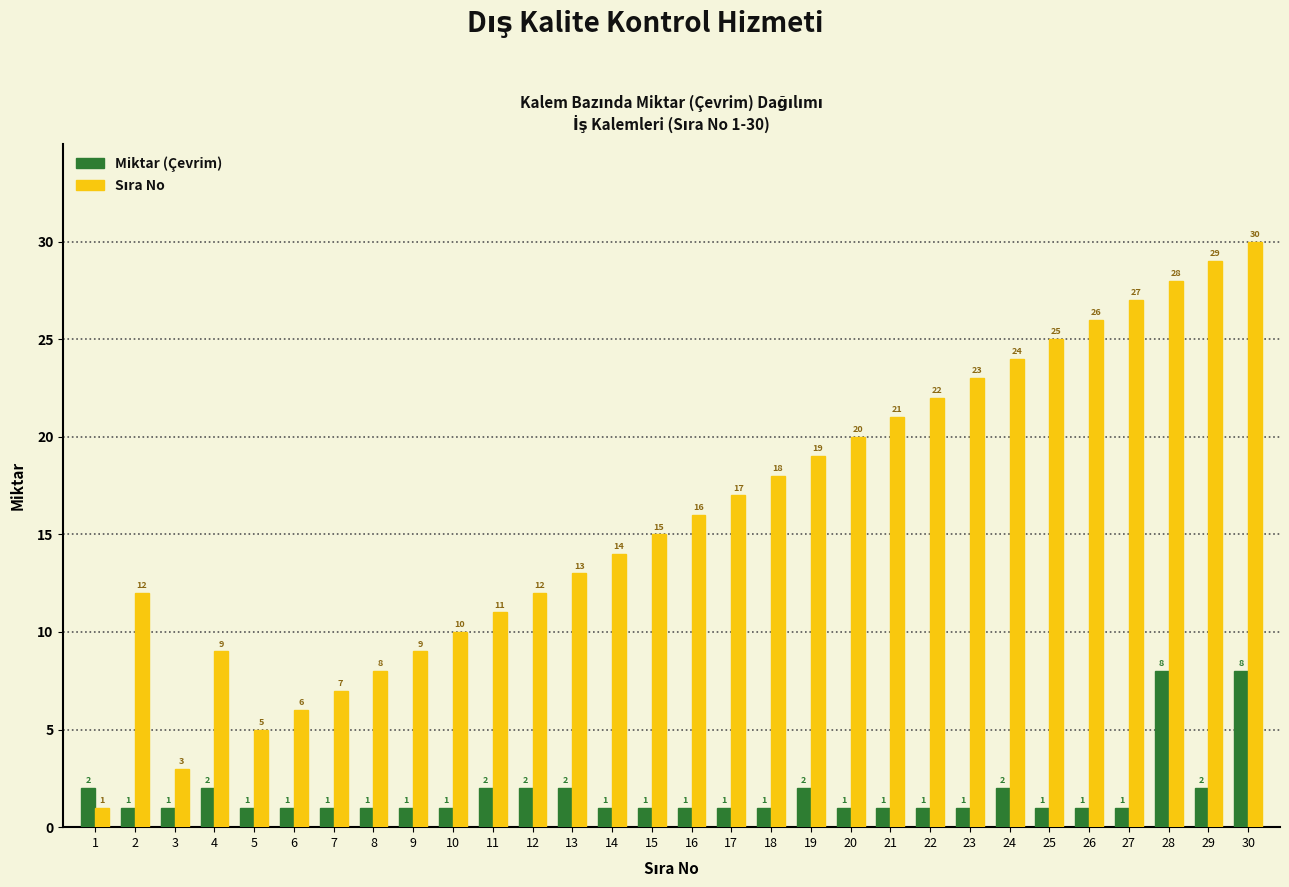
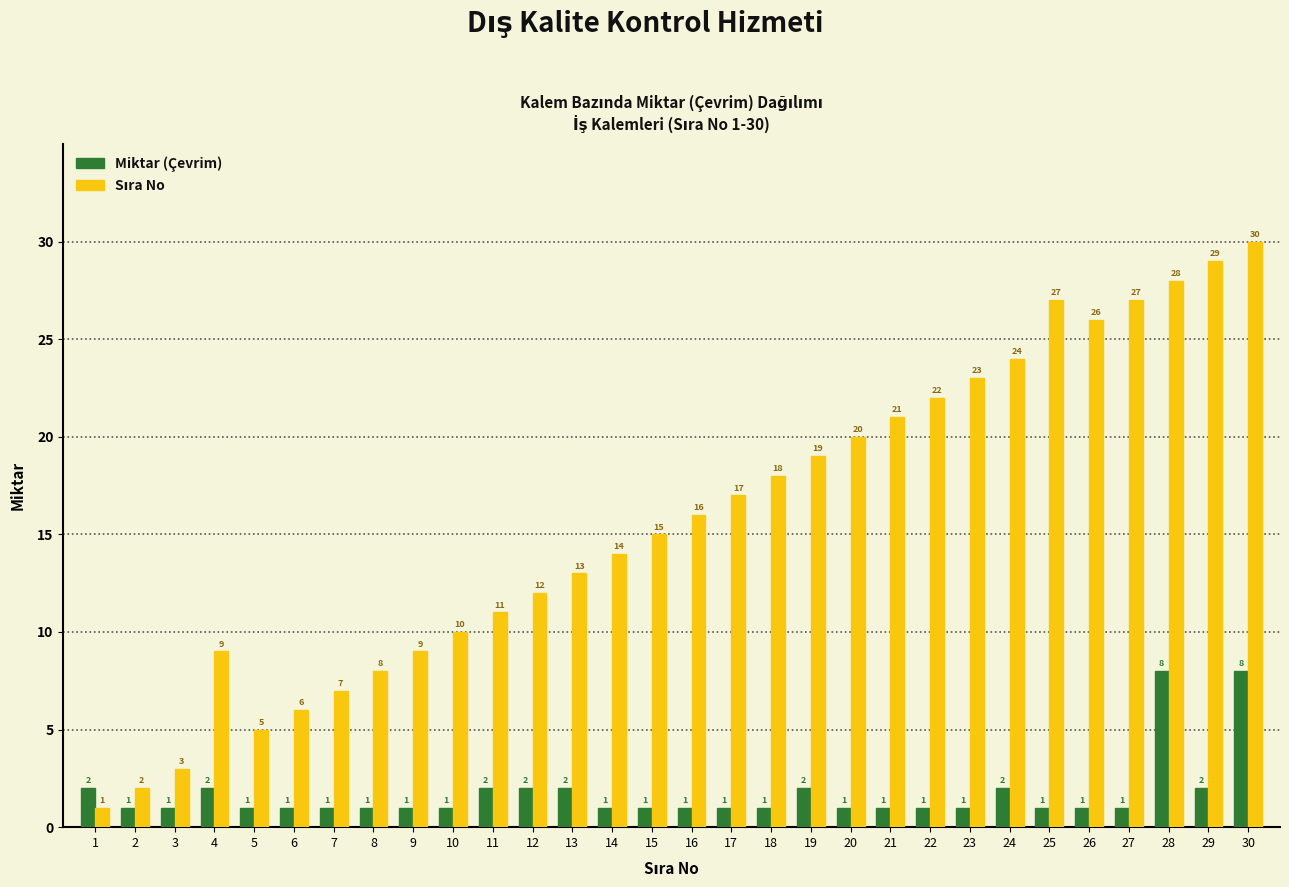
Sıra No, 2: 12 -> 2
Sıra No, 25: 25 -> 27
